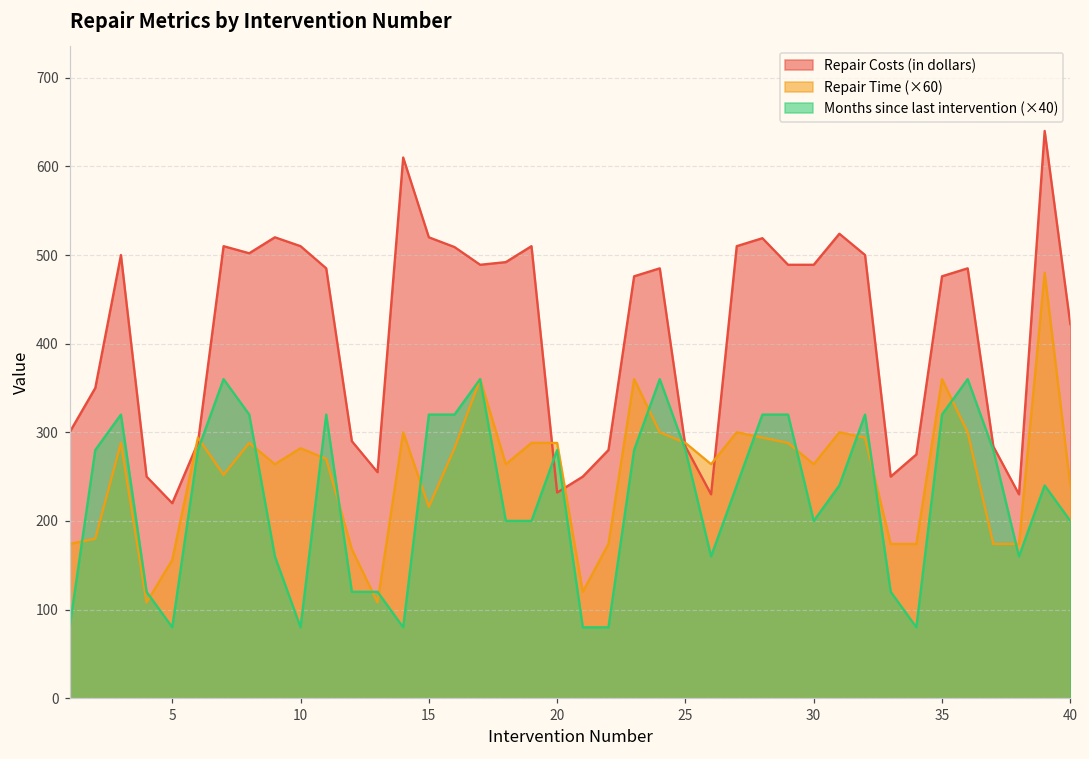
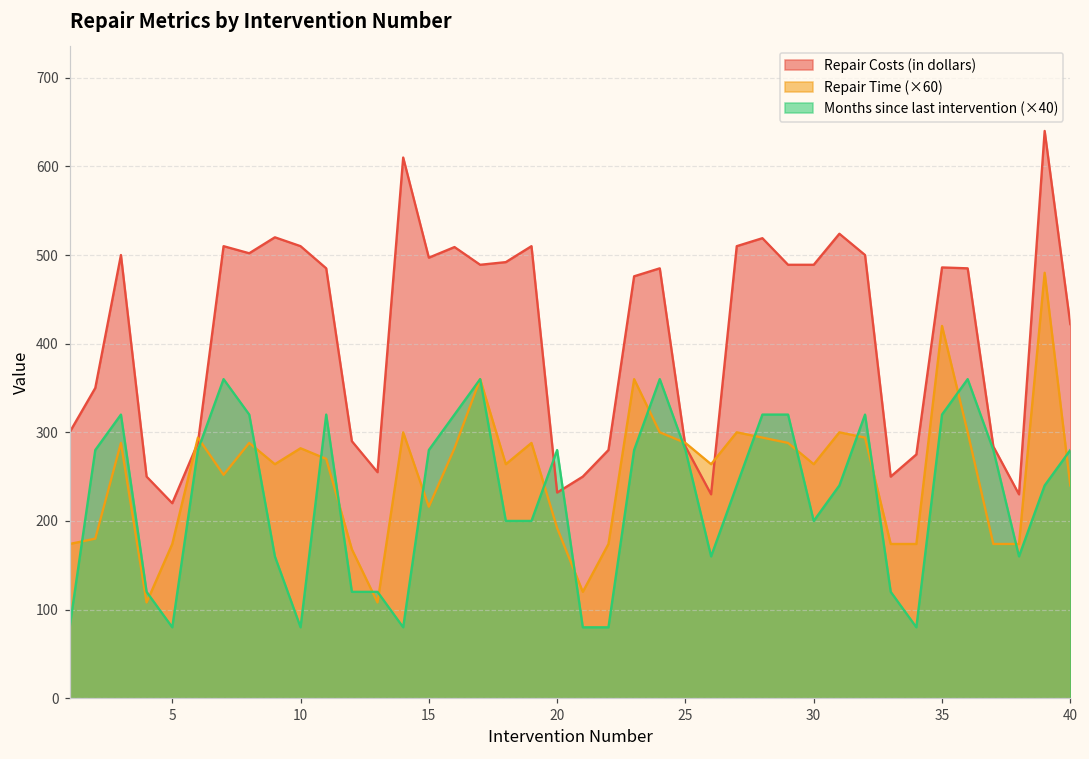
Repair Time (×60), 5: 160 -> 170
Repair Costs (in dollars), 15: 520 -> 500
Months since last intervention (×40), 15: 320 -> 280
Repair Time (×60), 20: 290 -> 190
Repair Costs (in dollars), 35: 480 -> 490
Repair Time (×60), 35: 360 -> 420
Months since last intervention (×40), 40: 200 -> 280
